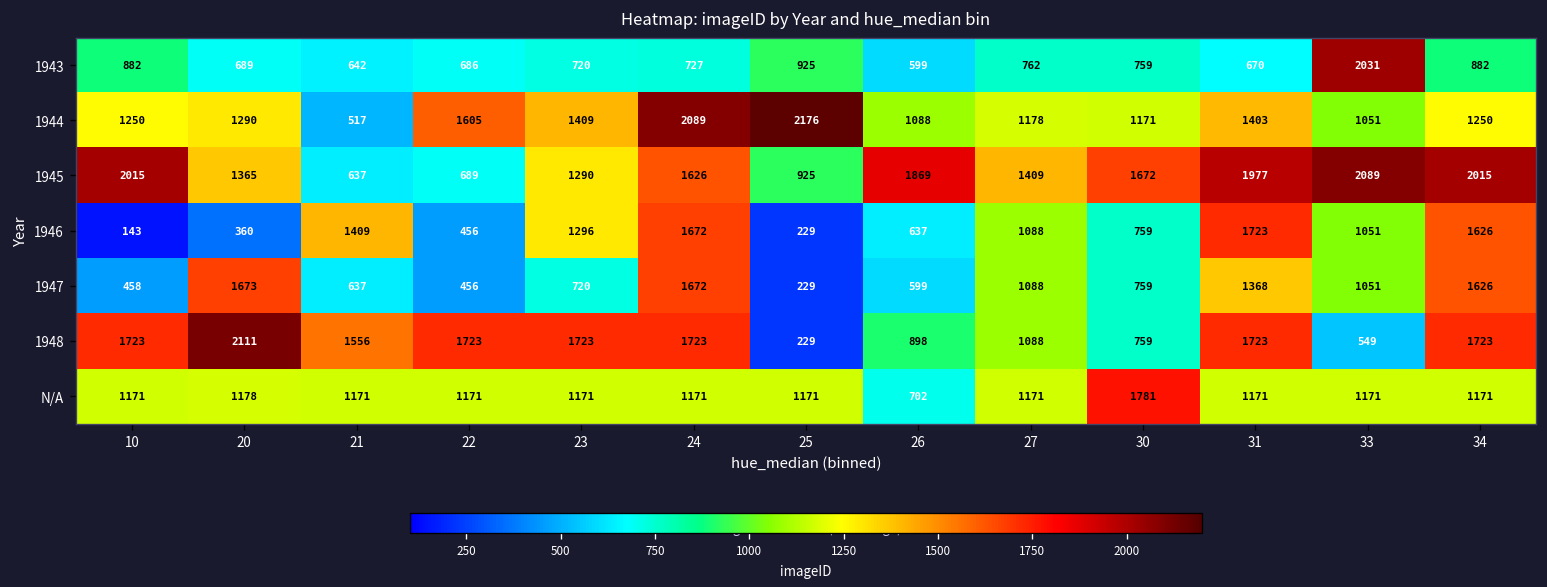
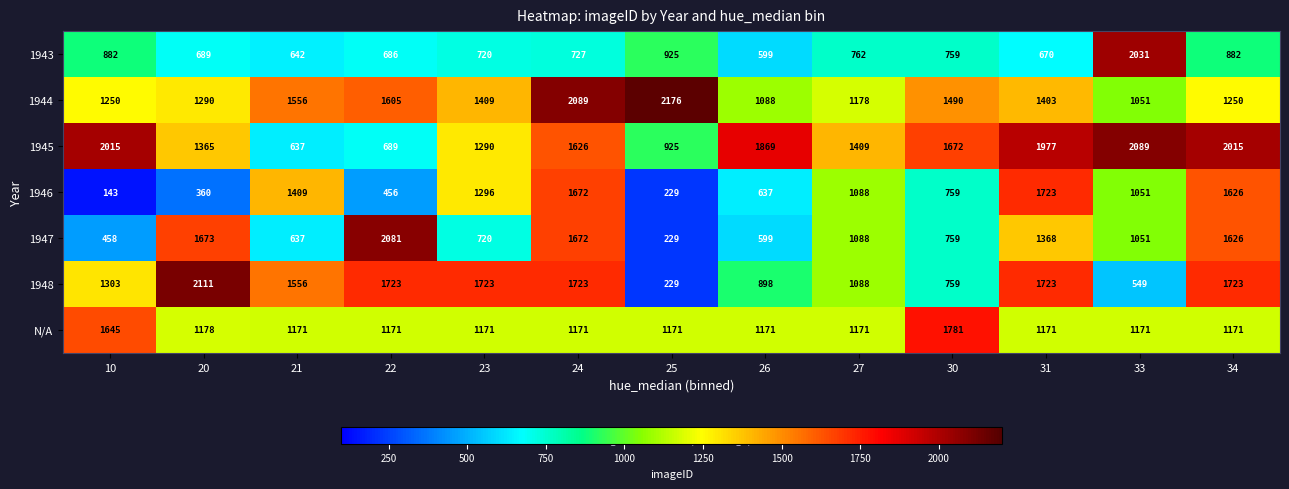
1944, 21: 517 -> 1556
1944, 30: 1171 -> 1490
1947, 22: 456 -> 2081
1948, 10: 1723 -> 1303
N/A, 10: 1171 -> 1645
N/A, 26: 702 -> 1171
